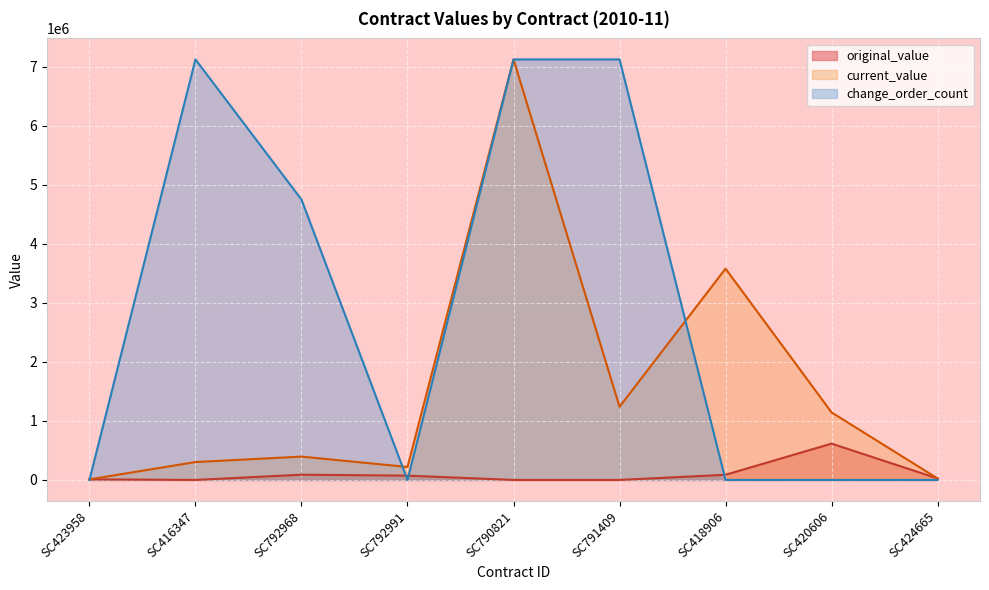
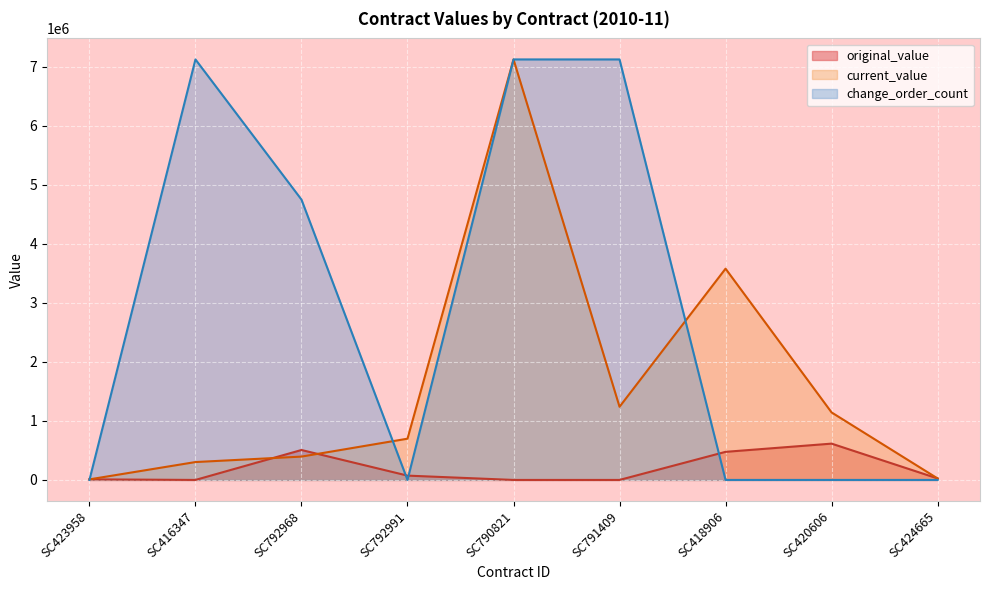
original_value, SC792968: 100000 -> 500000
current_value, SC792991: 200000 -> 700000
original_value, SC418906: 100000 -> 500000
